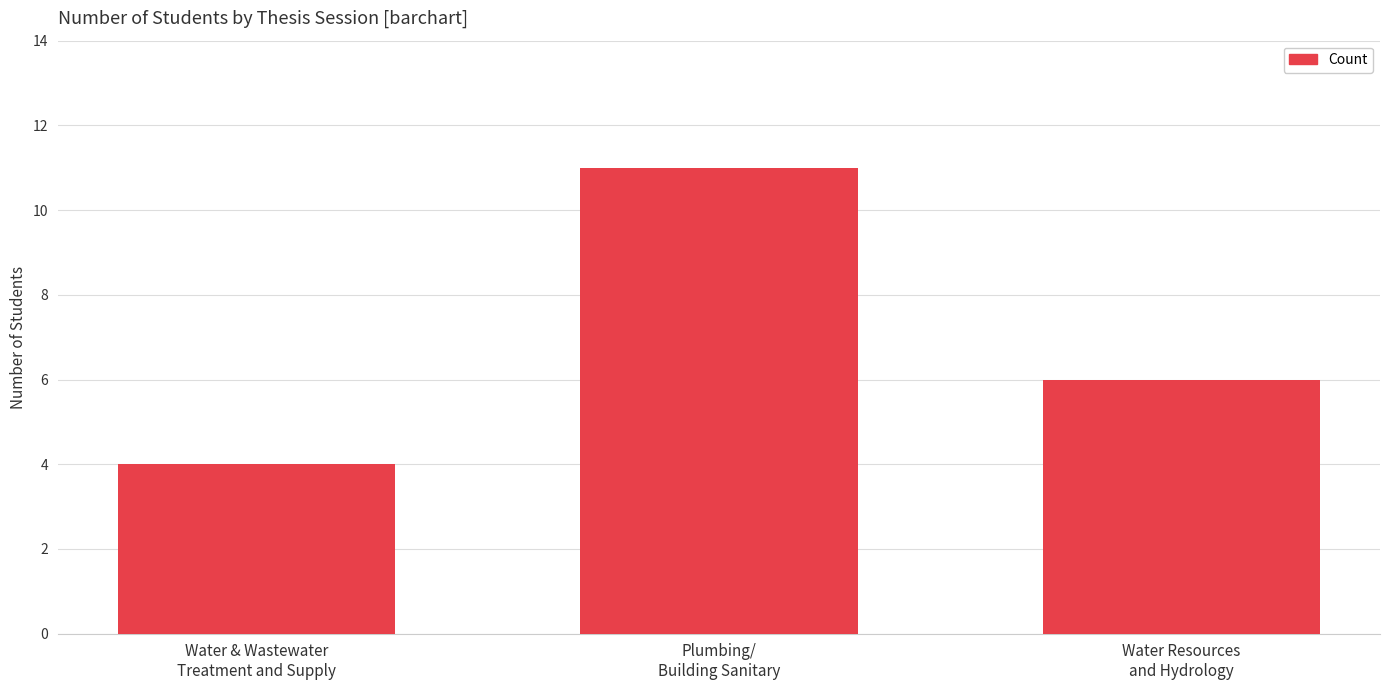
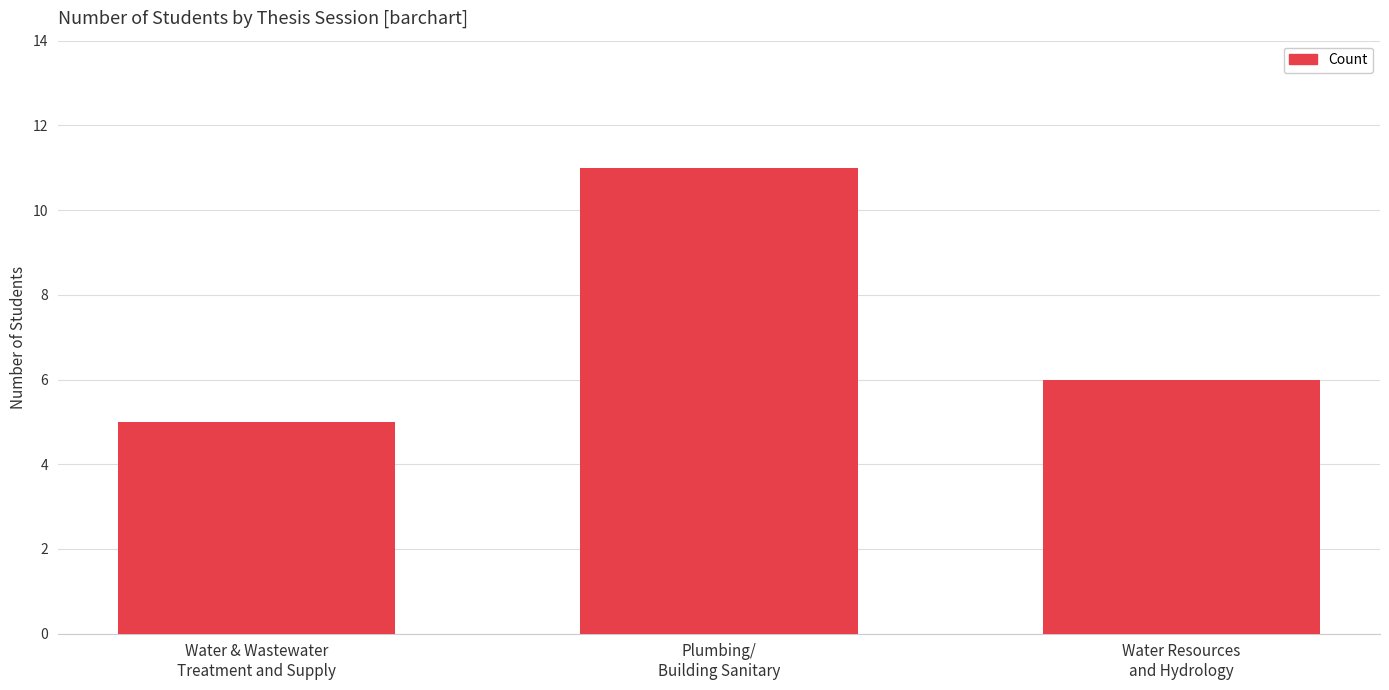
Water & Wastewater Treatment and Supply: 4 -> 5
